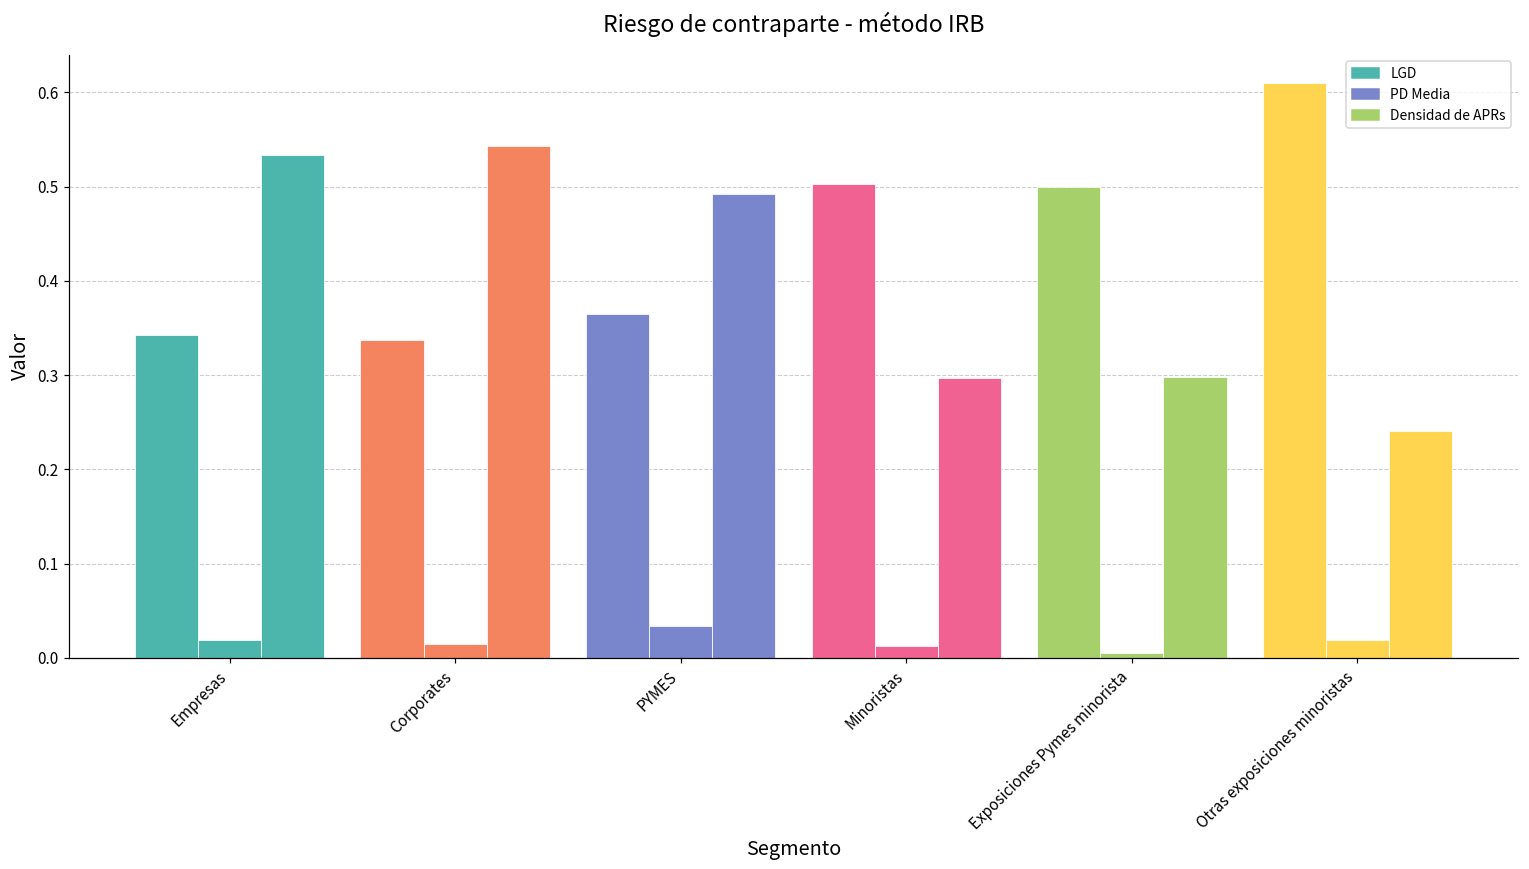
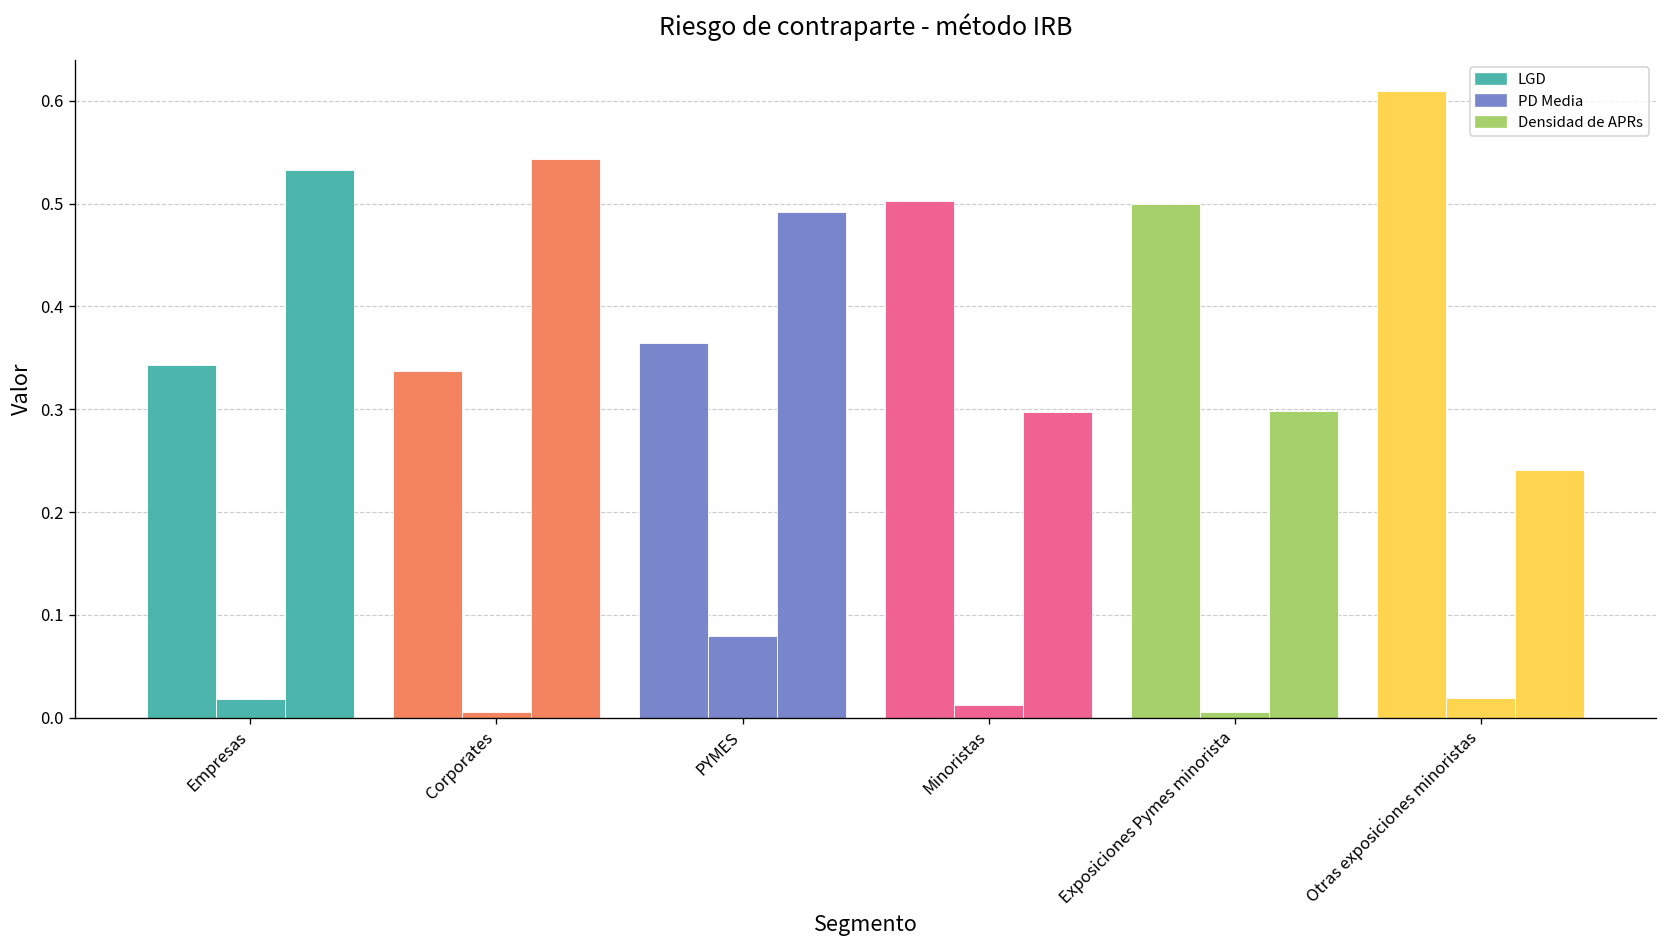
Corporates: 0.015 -> 0.005
PYMES: 0.03 -> 0.08
